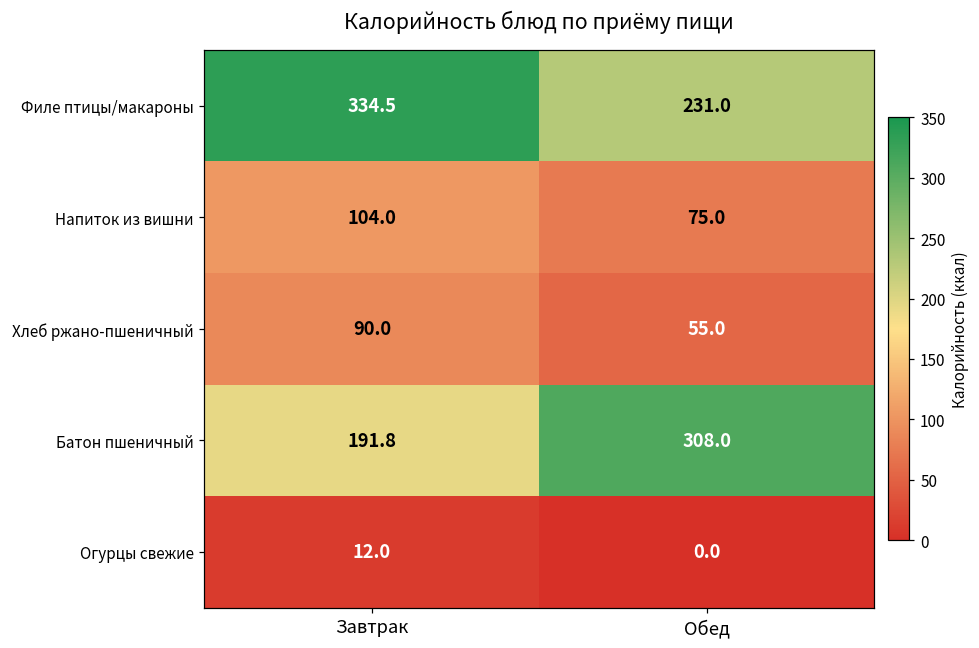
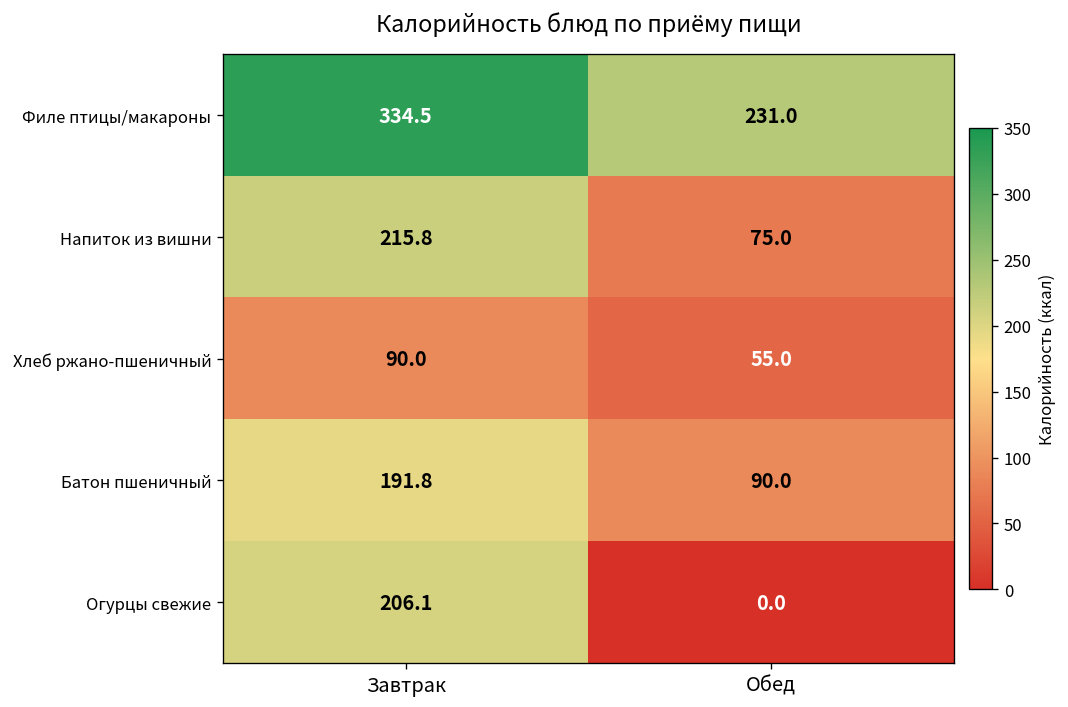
Напиток из вишни, Завтрак: 104.0 -> 215.8
Батон пшеничный, Обед: 308.0 -> 90.0
Огурцы свежие, Завтрак: 12.0 -> 206.1
